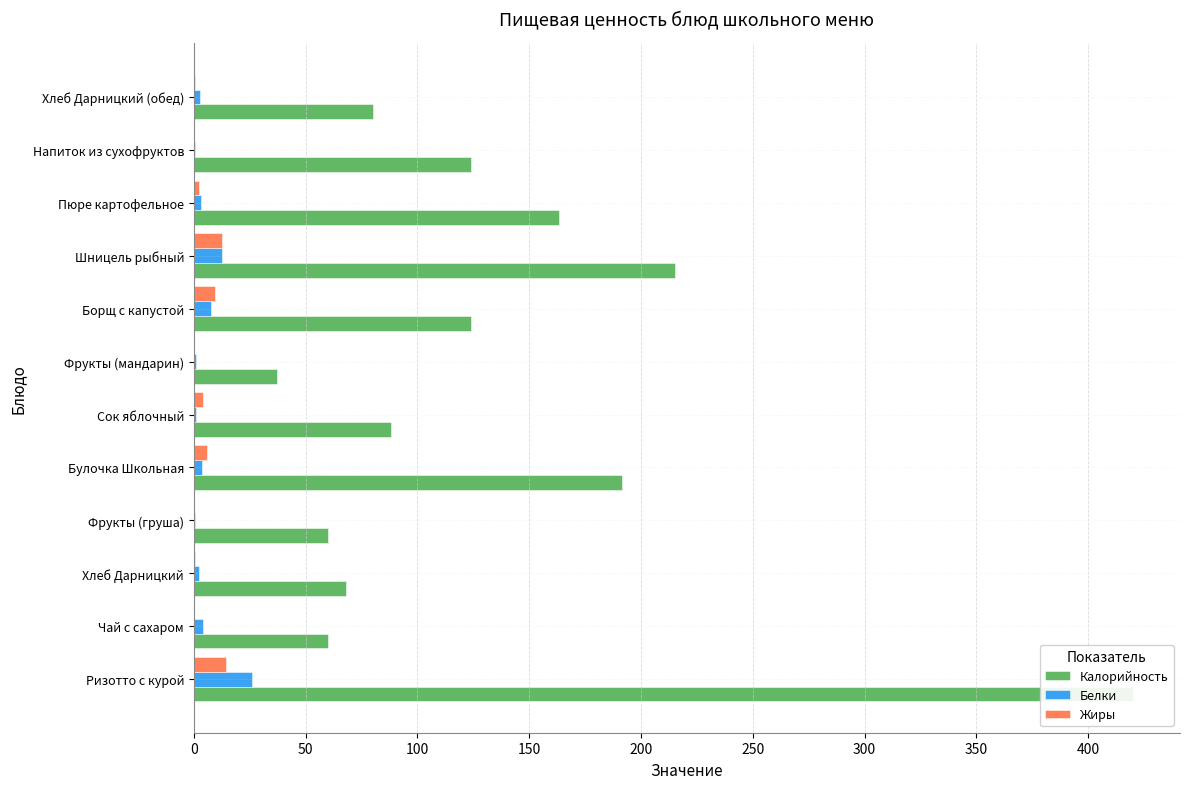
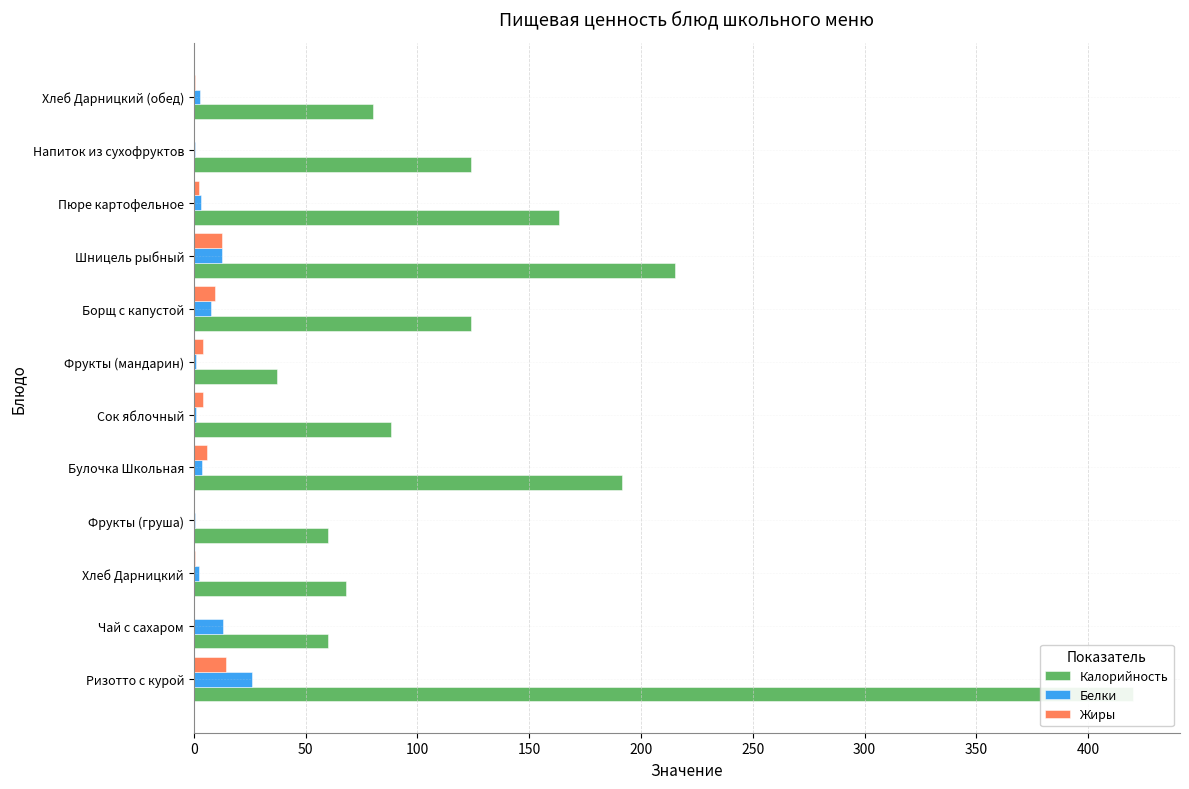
Жиры, Фрукты (мандарин): 0 -> 4
Белки, Чай с сахаром: 4 -> 13
